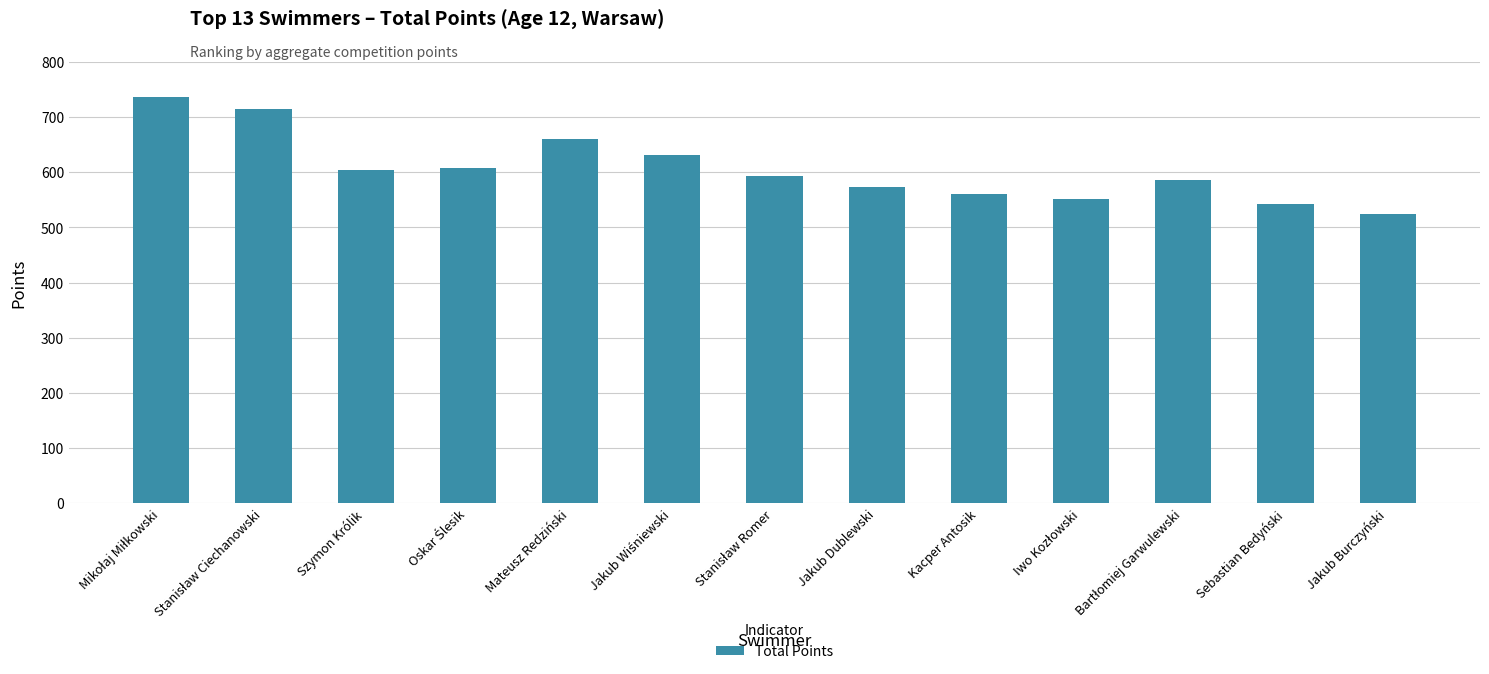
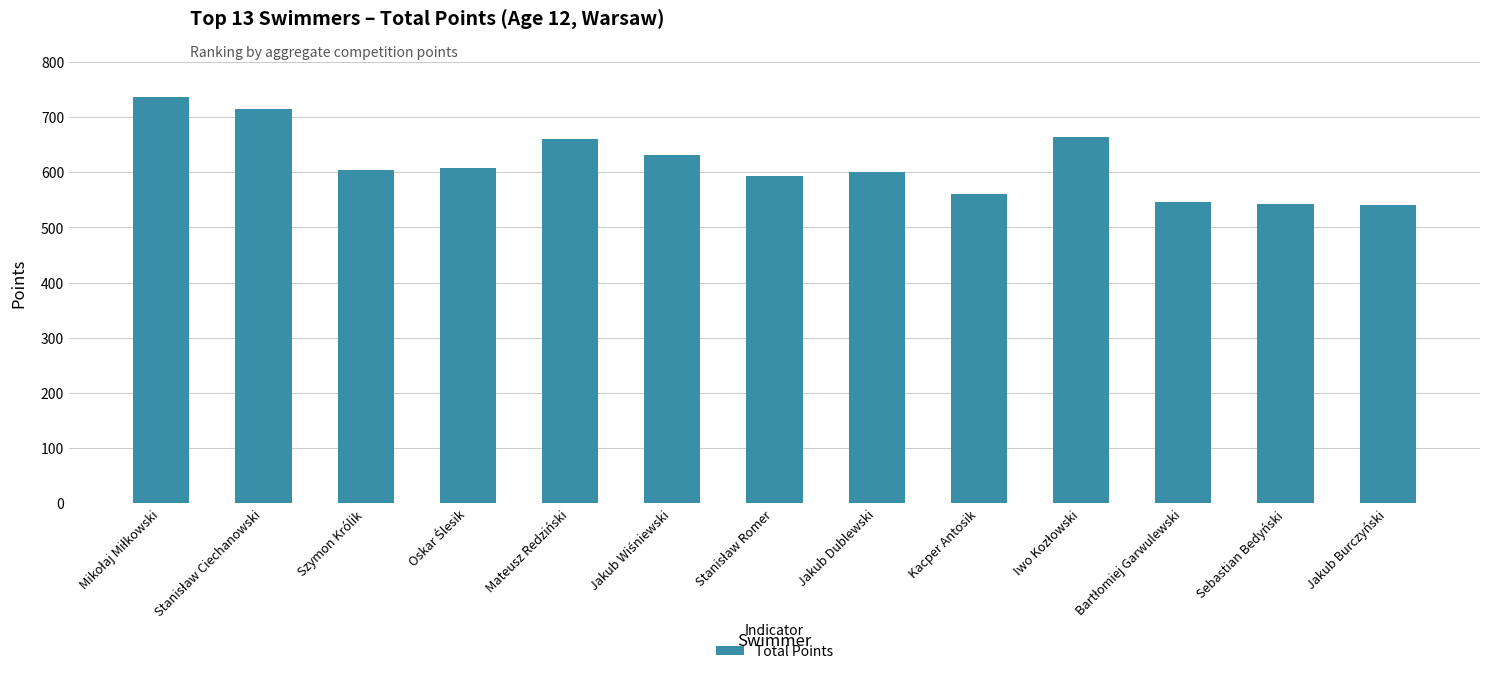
Jakub Dublewski: 570 -> 600
Iwo Kozłowski: 550 -> 660
Bartłomiej Garwulewski: 590 -> 550
Jakub Burczyński: 530 -> 540
